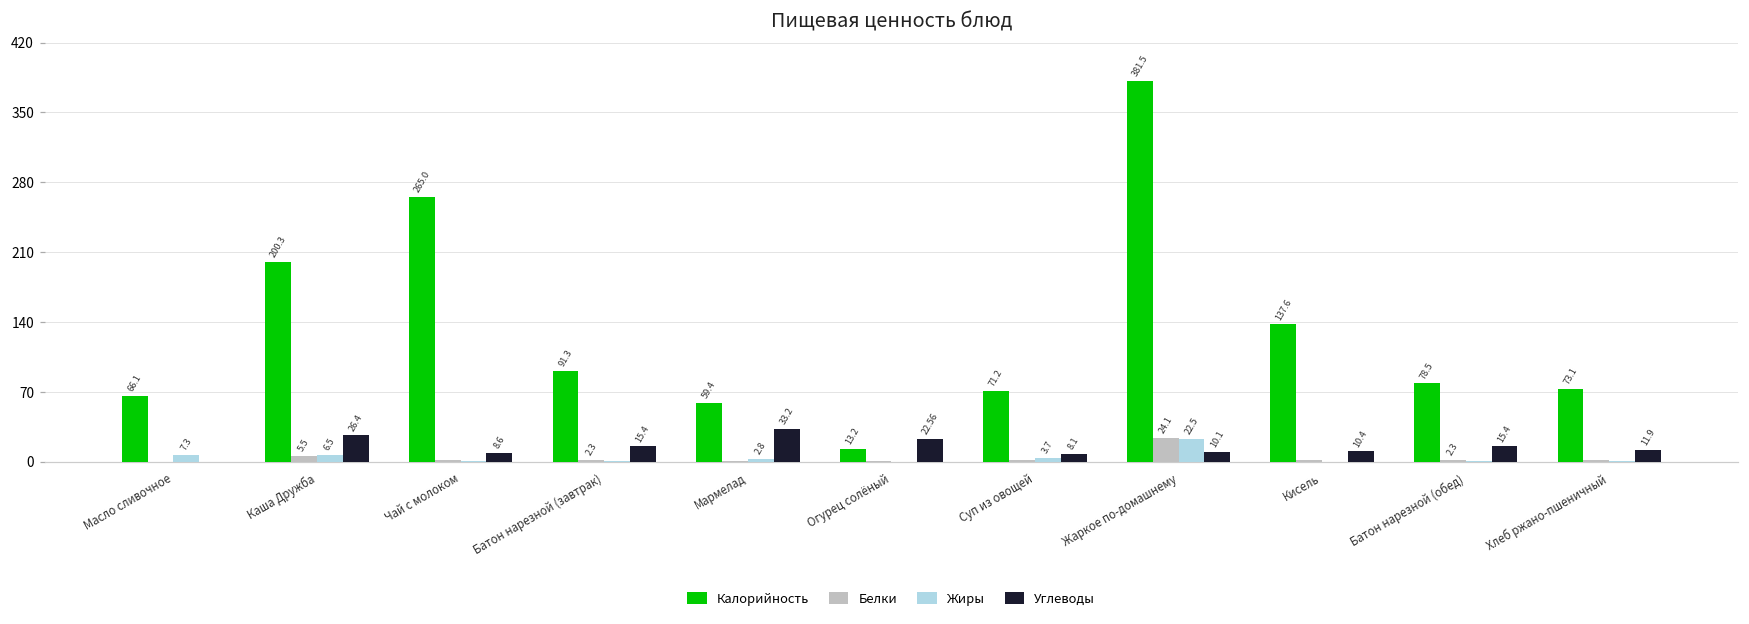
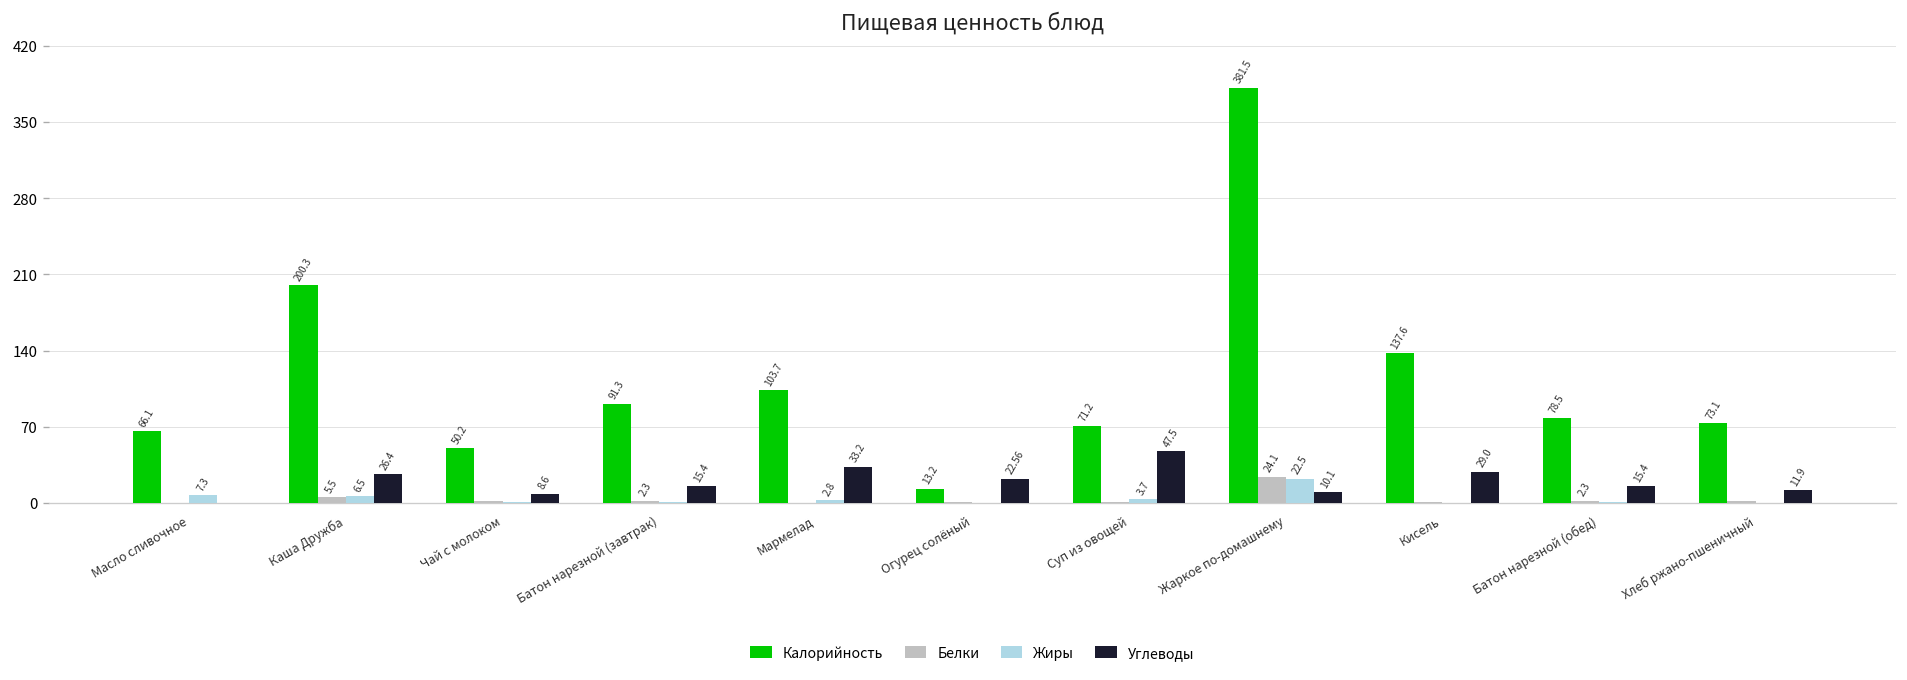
Калорийность, Чай с молоком: 265.0 -> 50.2
Калорийность, Мармелад: 59.4 -> 103.7
Углеводы, Суп из овощей: 8.1 -> 47.5
Углеводы, Кисель: 10.4 -> 29.0
